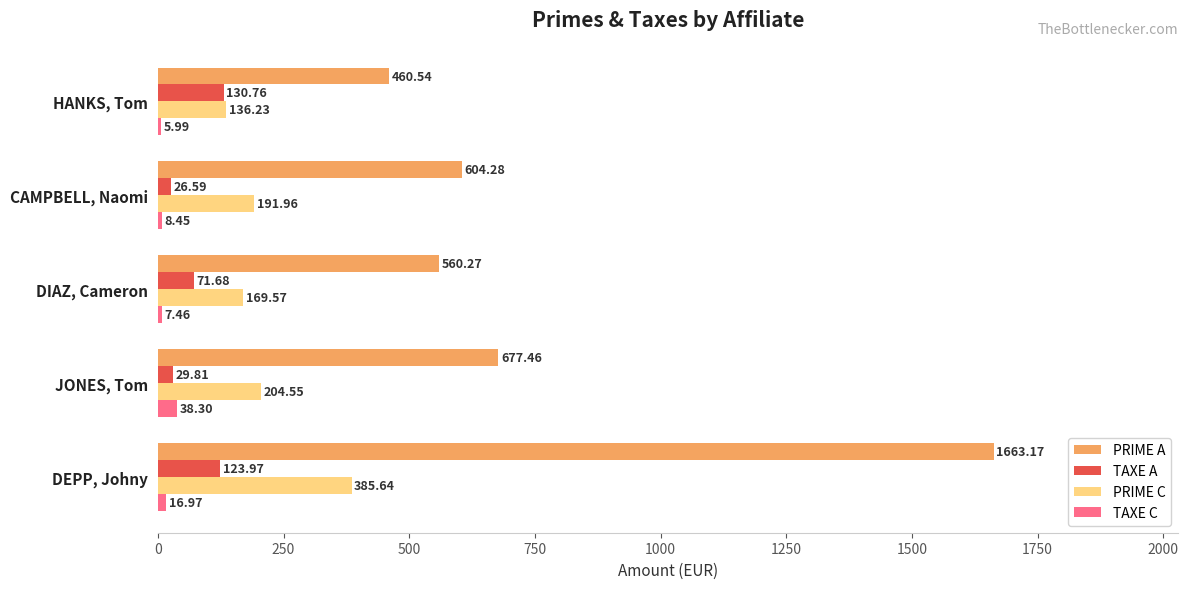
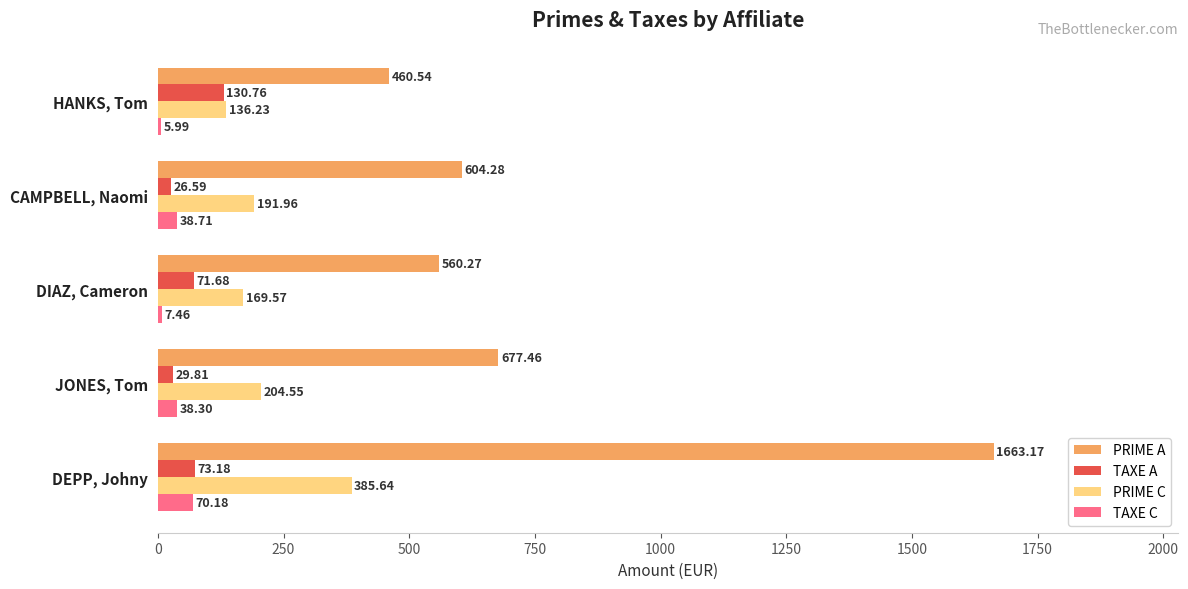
TAXE C, CAMPBELL, Naomi: 8.45 -> 38.71
TAXE A, DEPP, Johny: 123.97 -> 73.18
TAXE C, DEPP, Johny: 16.97 -> 70.18
